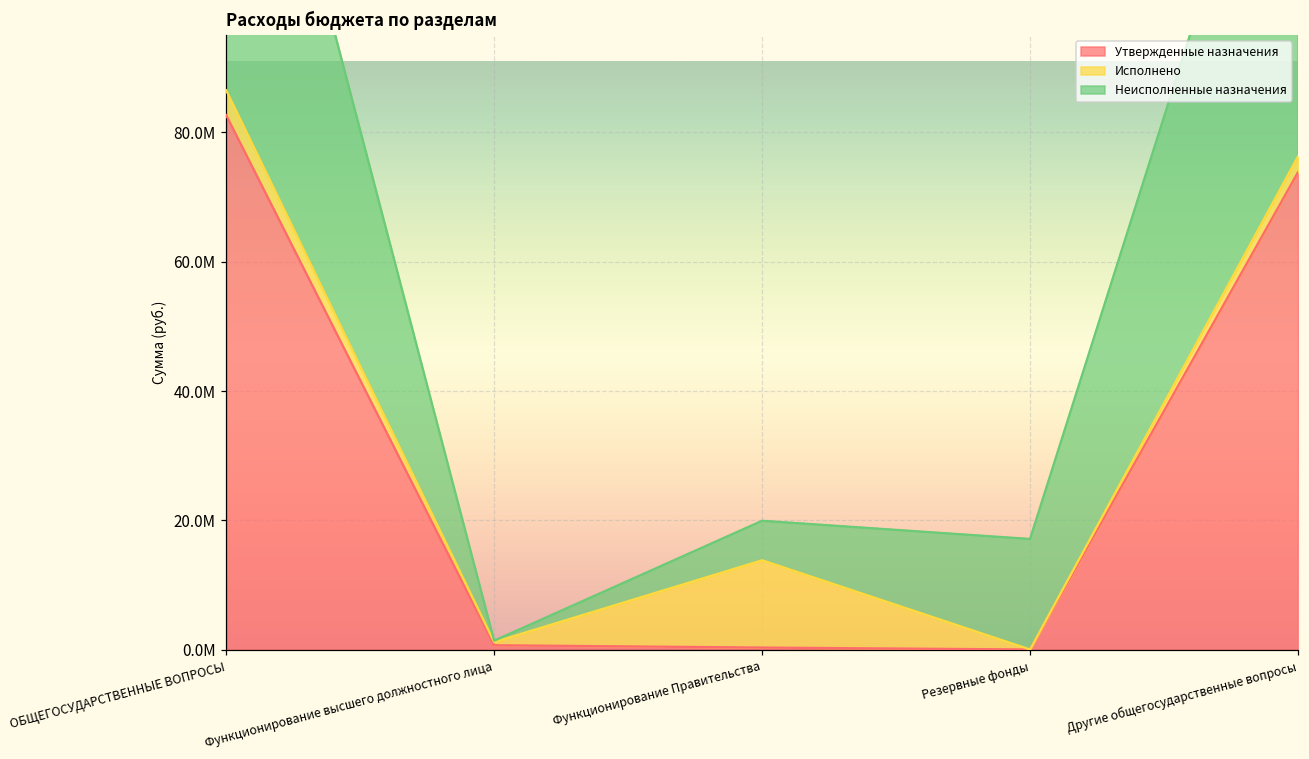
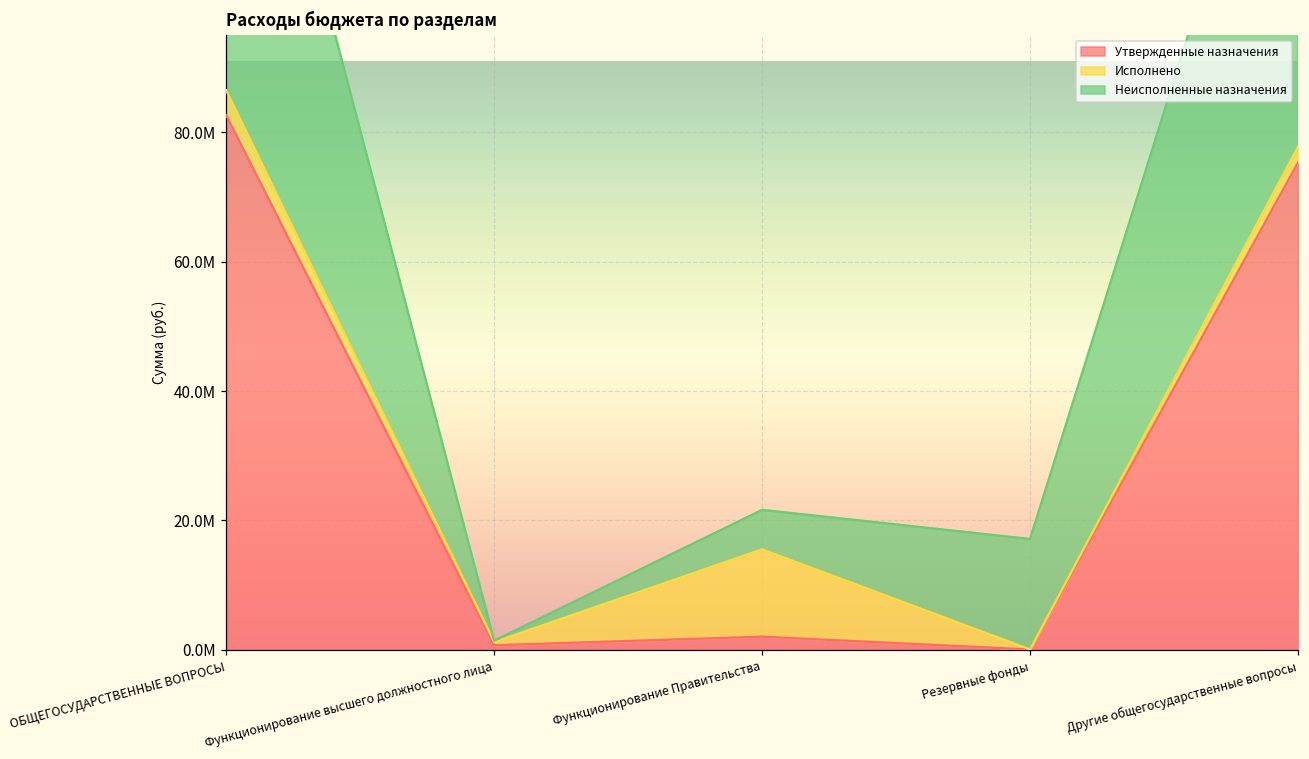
Утвержденные назначения, Функционирование Правительства: 0 -> 2000000
Утвержденные назначения, Другие общегосударственные вопросы: 74000000 -> 75000000
